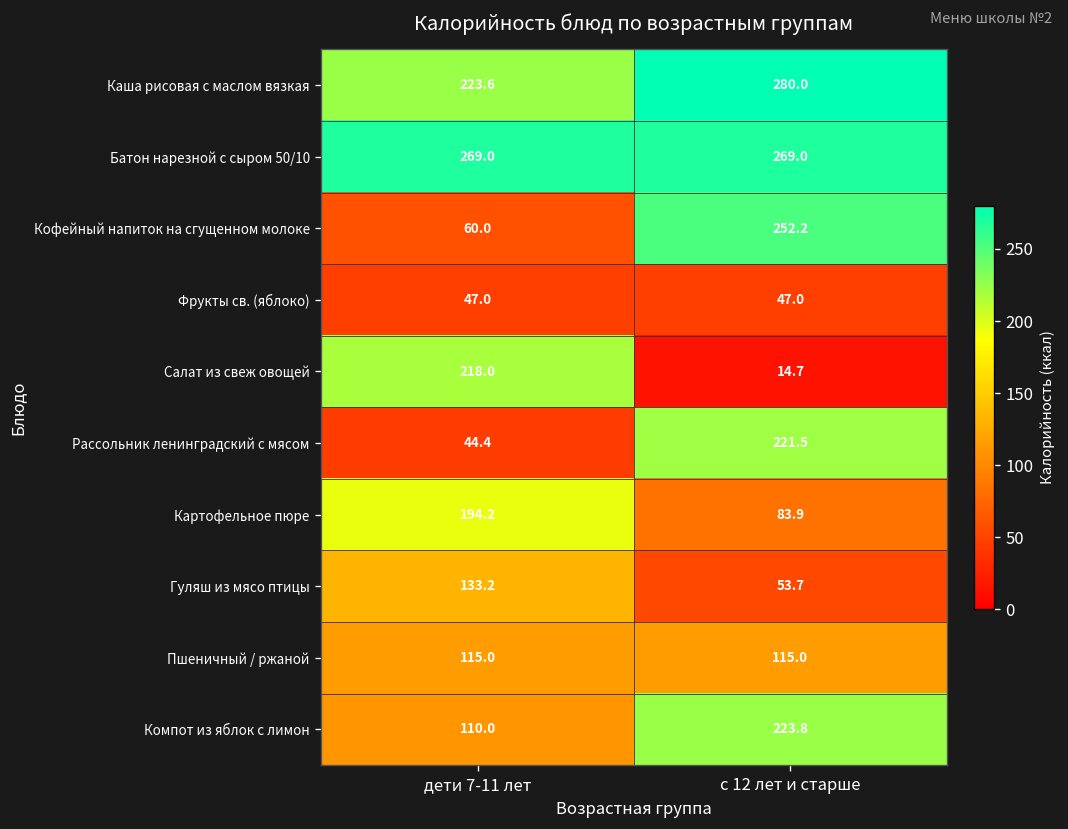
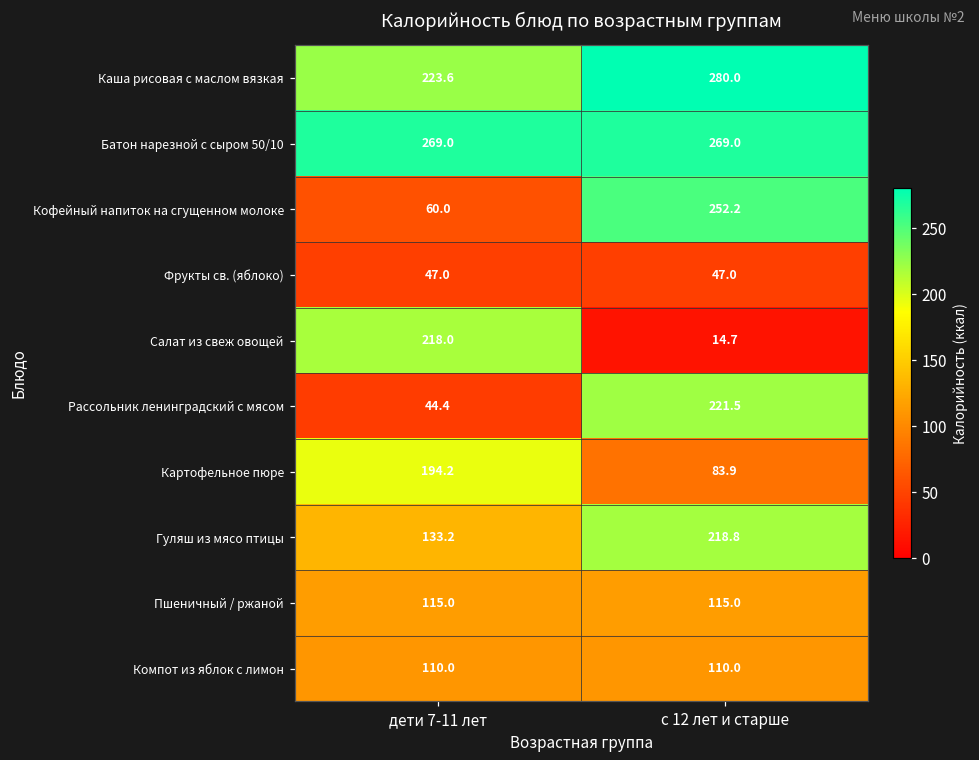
Гуляш из мясо птицы, с 12 лет и старше: 53.7 -> 218.8
Компот из яблок с лимон, с 12 лет и старше: 223.8 -> 110.0
